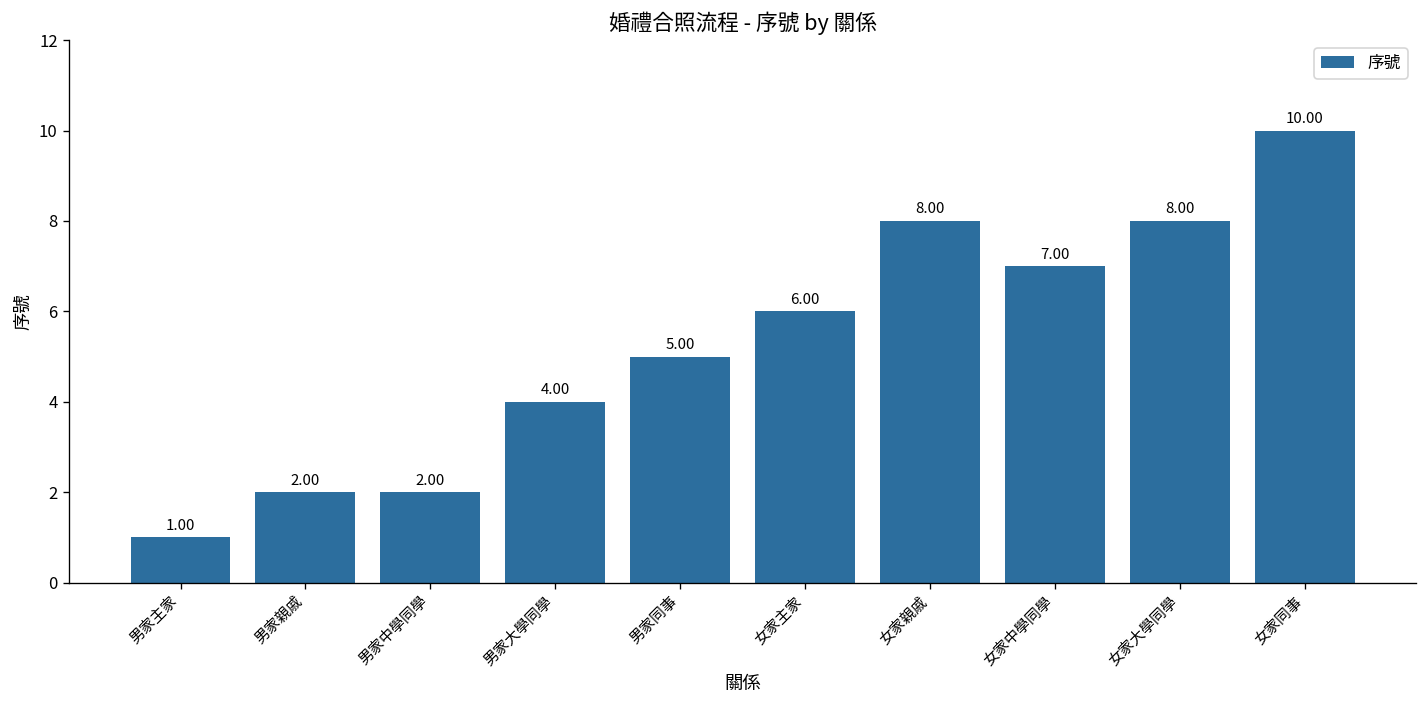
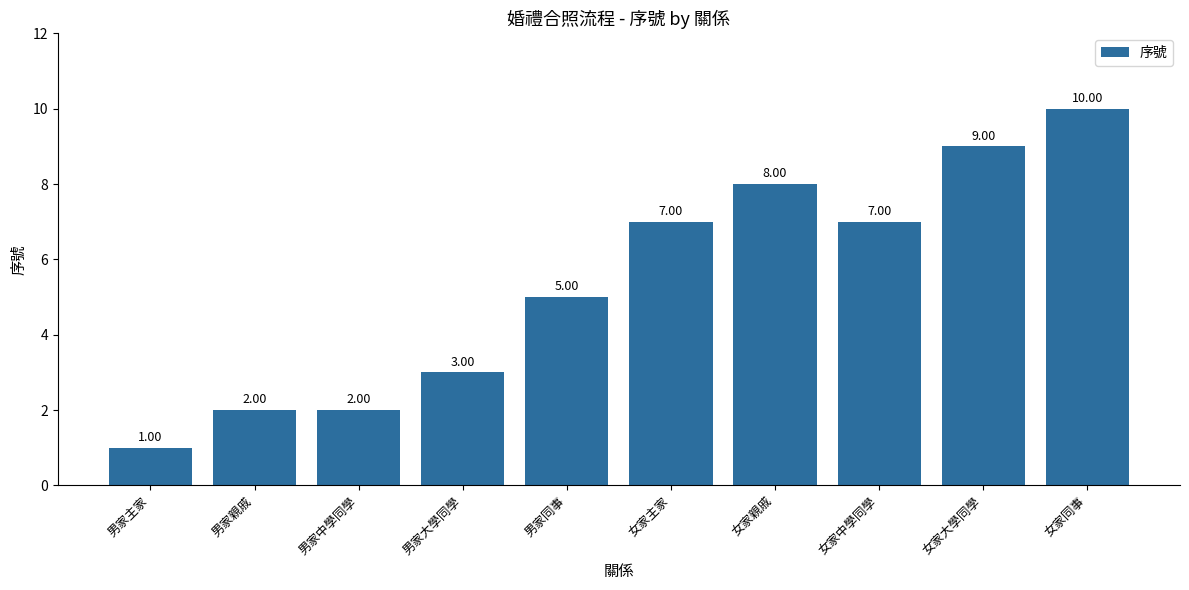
男家大學同學: 4.00 -> 3.00
女家主家: 6.00 -> 7.00
女家大學同學: 8.00 -> 9.00
